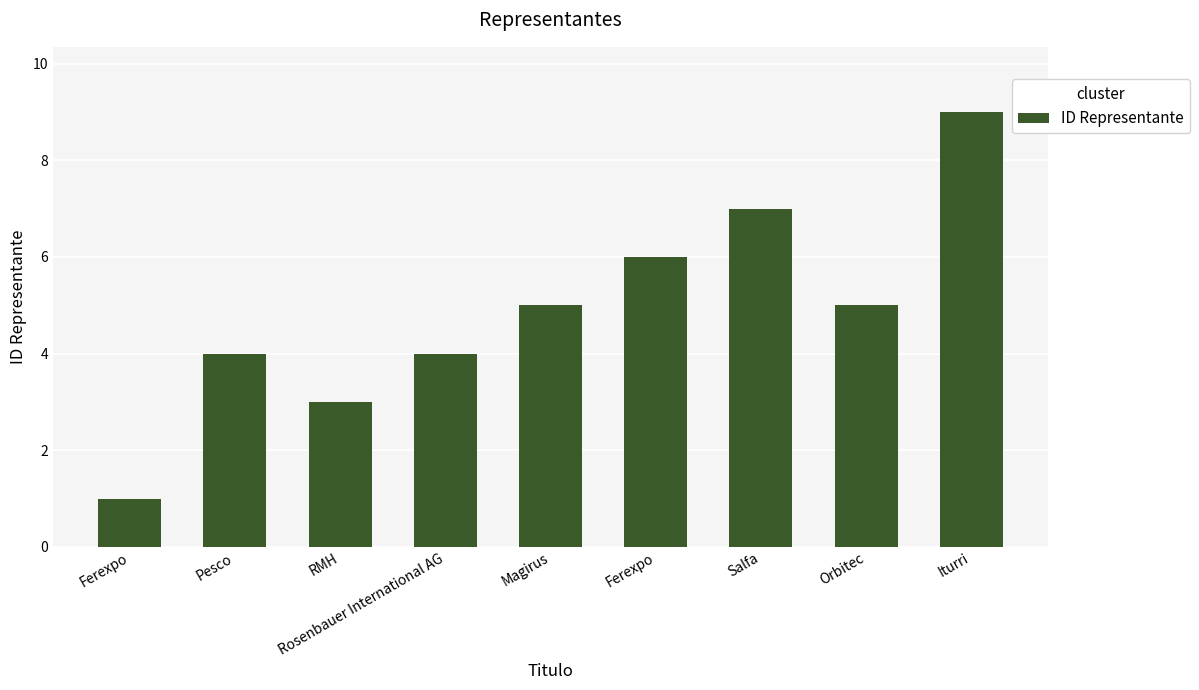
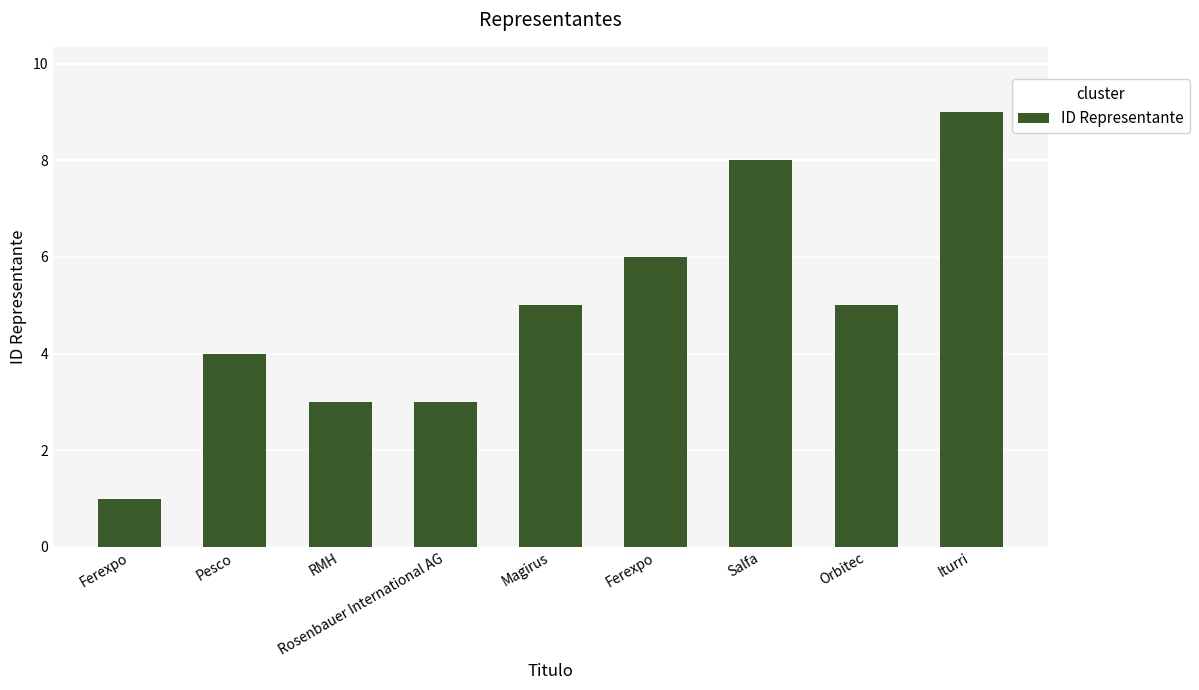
Rosenbauer International AG: 4 -> 3
Salfa: 7 -> 8
